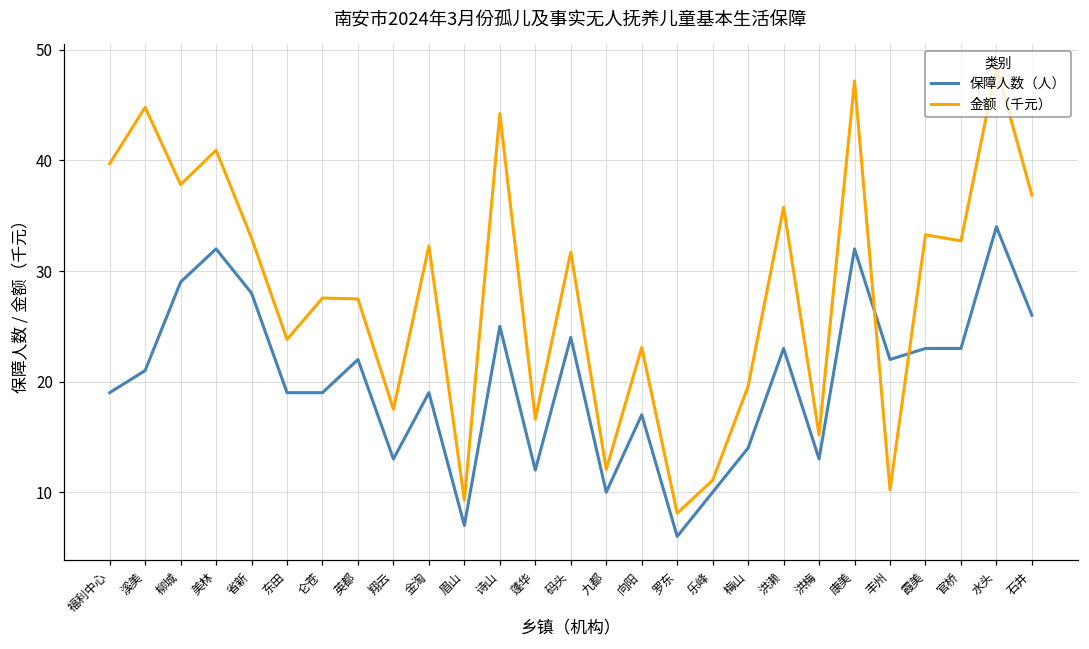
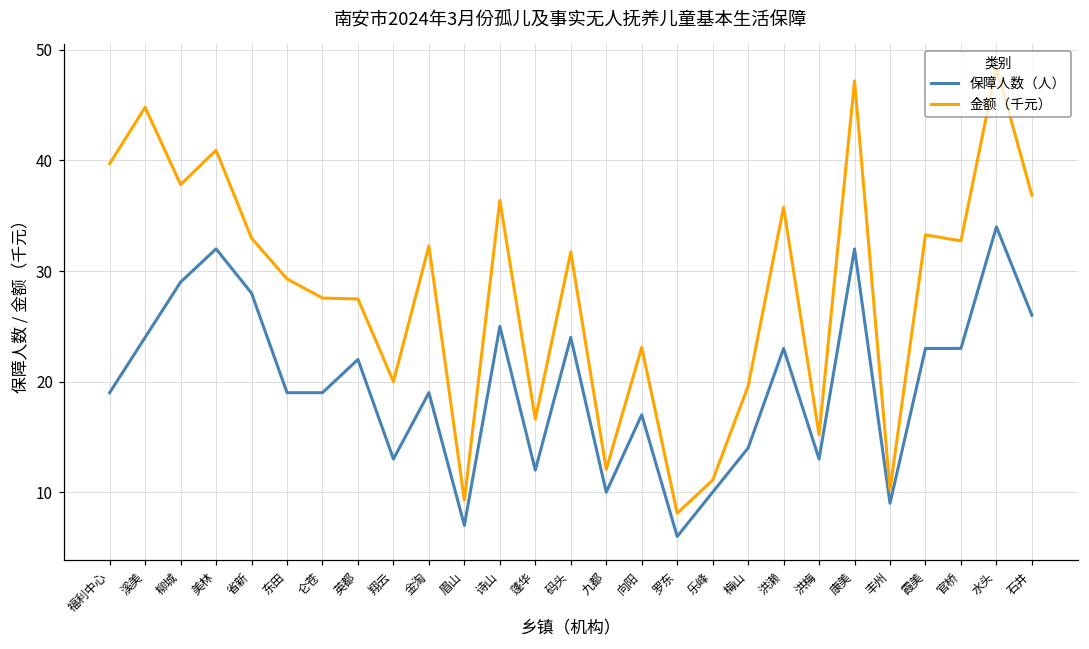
保障人数（人）, 溪美: 21 -> 24
金额（千元）, 东田: 23.8 -> 29.3
金额（千元）, 翔云: 17.5 -> 20.0
金额（千元）, 诗山: 44.2 -> 36.4
保障人数（人）, 丰州: 22 -> 9
